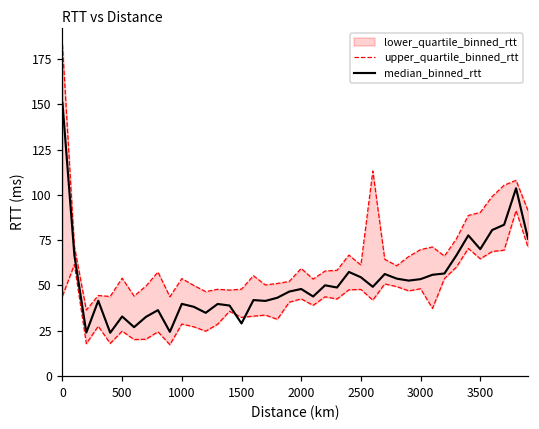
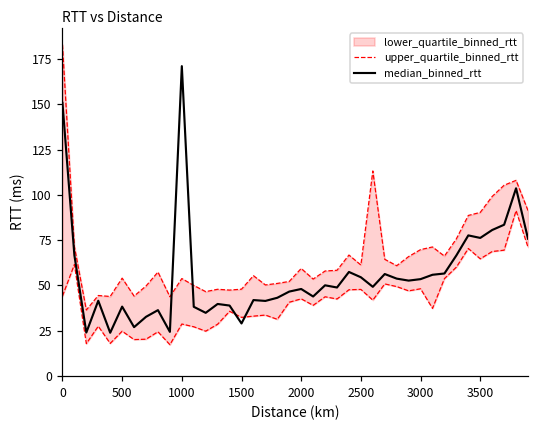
median_binned_rtt, 500: 33 -> 38
median_binned_rtt, 1000: 40 -> 171
median_binned_rtt, 3500: 70 -> 76
